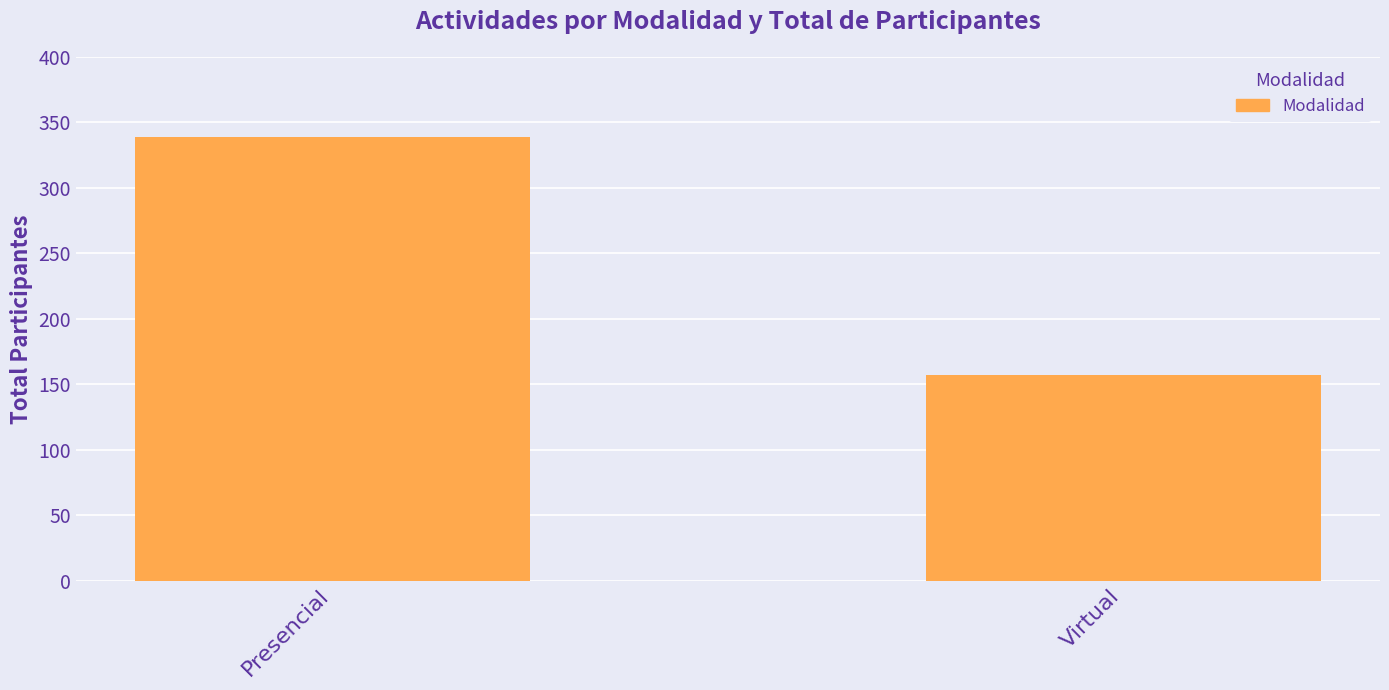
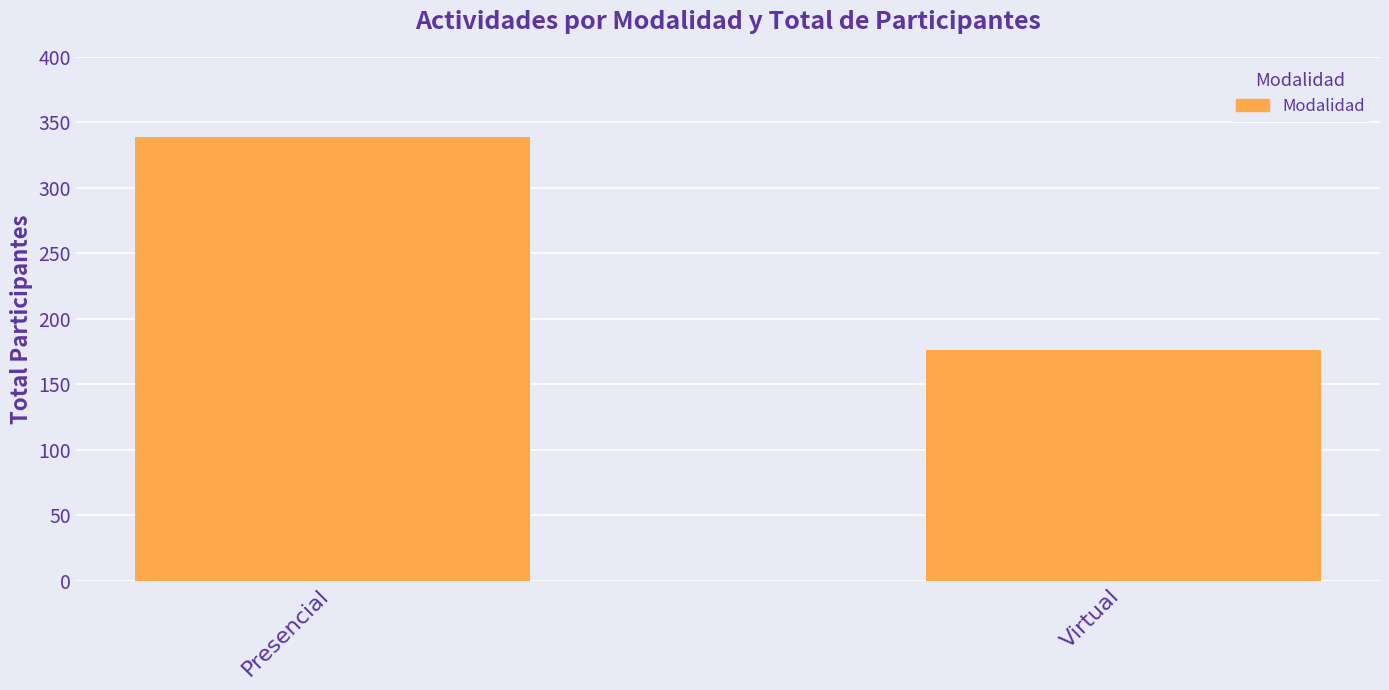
Virtual: 157 -> 176
